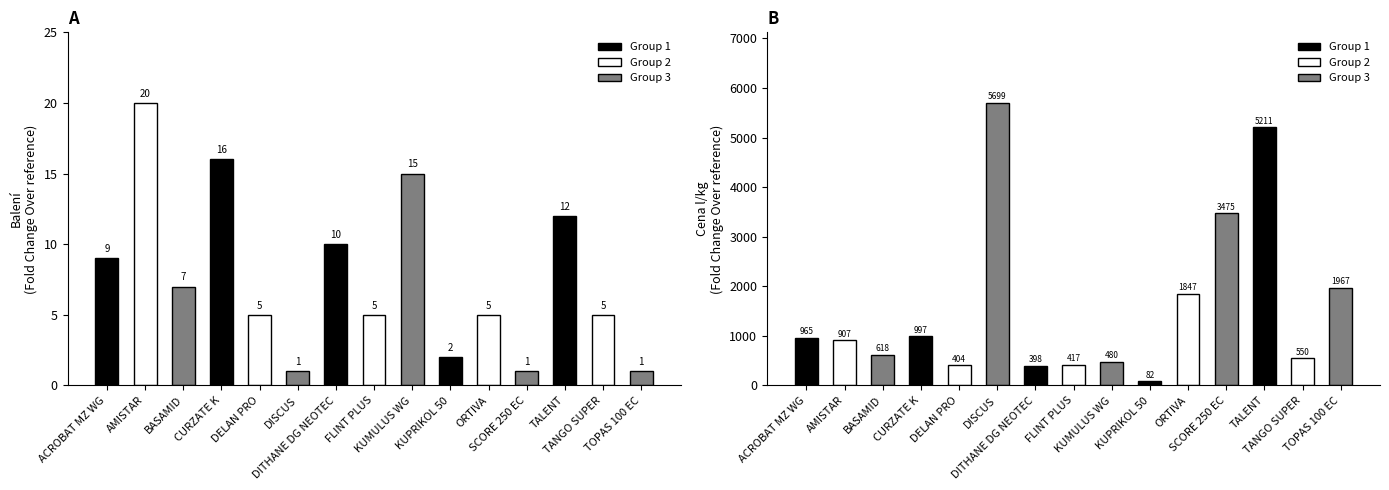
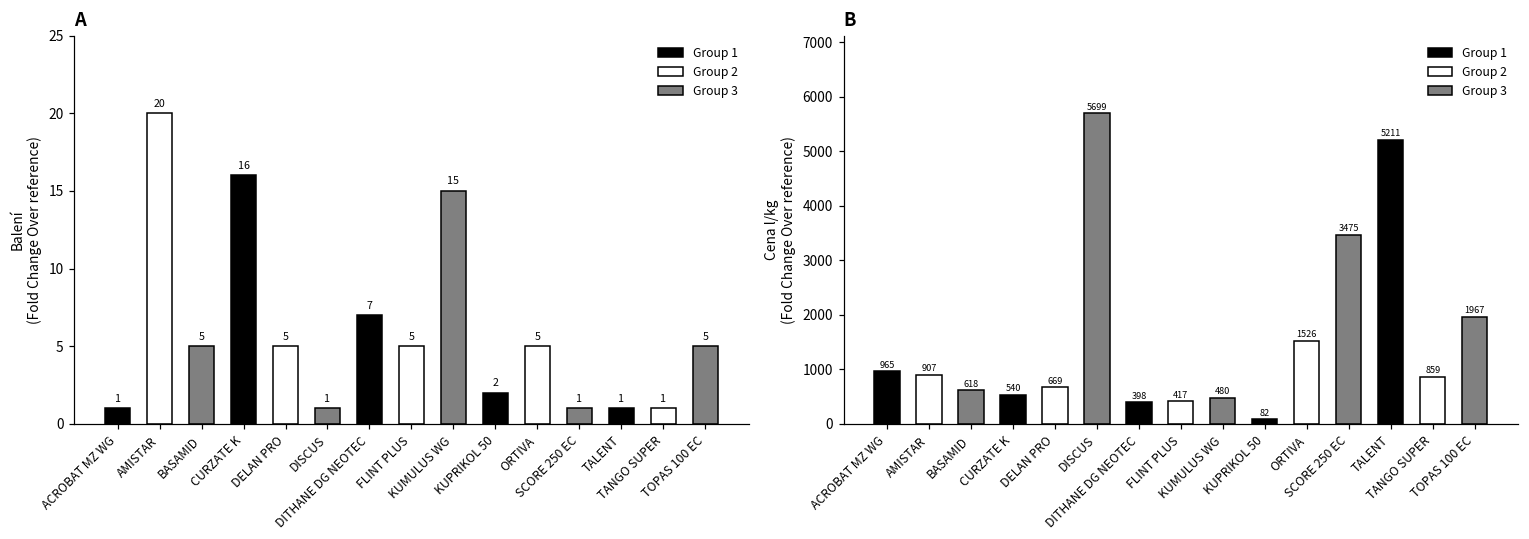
A, ACROBAT MZ WG: 9 -> 1
A, BASAMID: 7 -> 5
A, DITHANE DG NEOTEC: 10 -> 7
A, TALENT: 12 -> 1
A, TANGO SUPER: 5 -> 1
A, TOPAS 100 EC: 1 -> 5
B, CURZATE K: 997 -> 540
B, DELAN PRO: 404 -> 669
B, ORTIVA: 1847 -> 1526
B, TANGO SUPER: 550 -> 859
